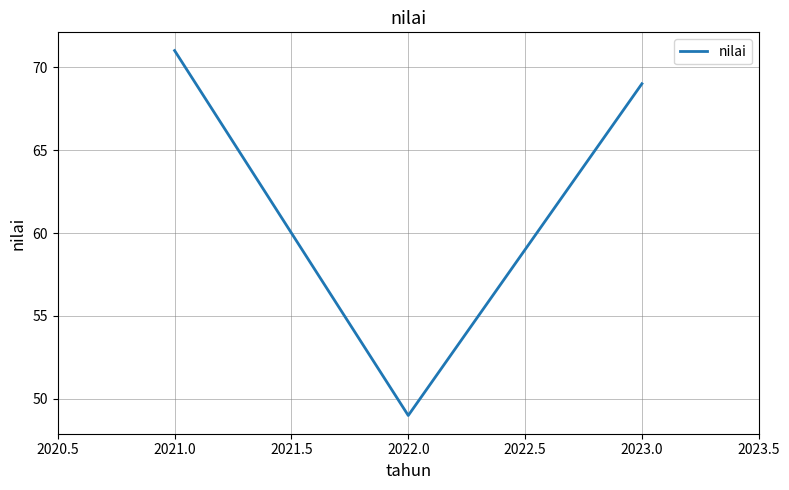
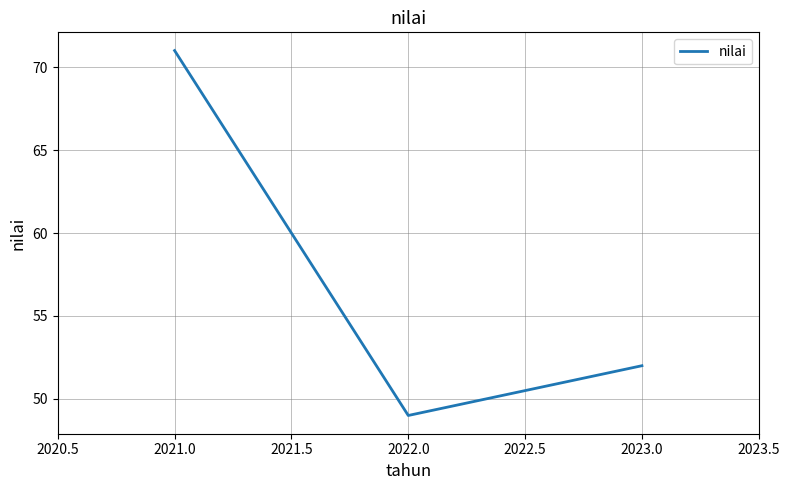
2023.0: 69 -> 52
